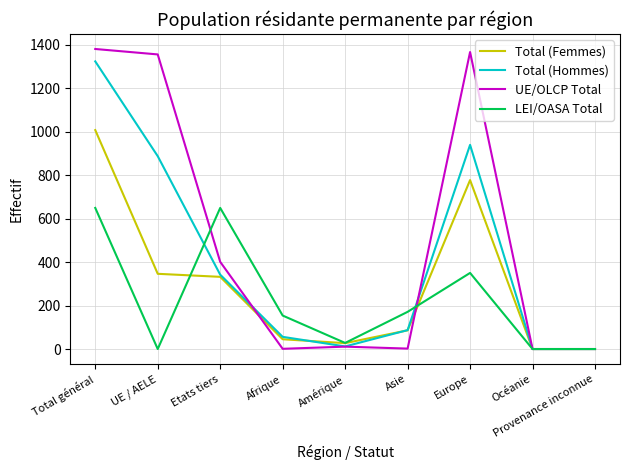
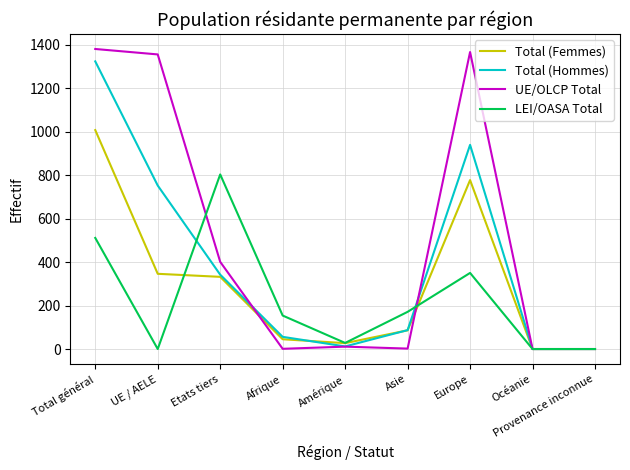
LEI/OASA Total, Total général: 650 -> 510
Total (Hommes), UE / AELE: 890 -> 750
LEI/OASA Total, Etats tiers: 650 -> 800
